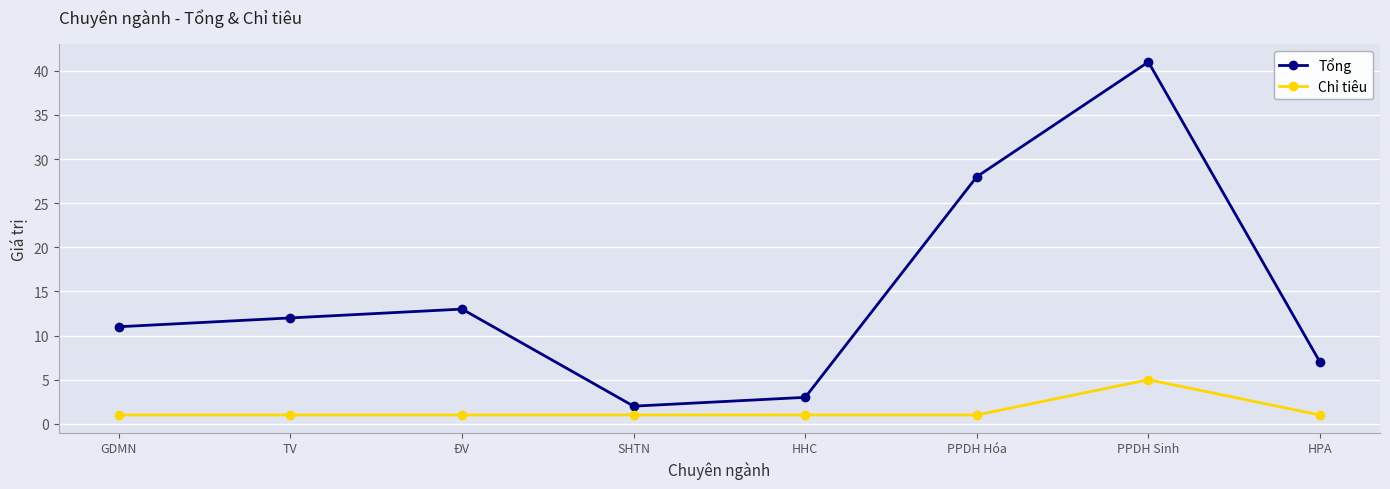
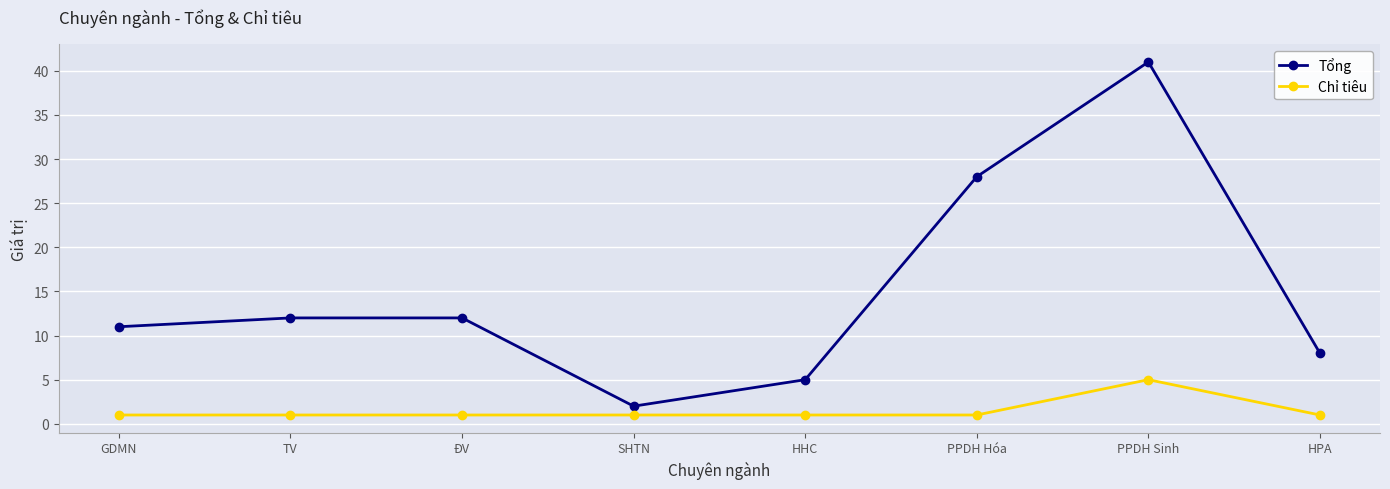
Tổng, ĐV: 13 -> 12
Tổng, HHC: 3 -> 5
Tổng, HPA: 7 -> 8
